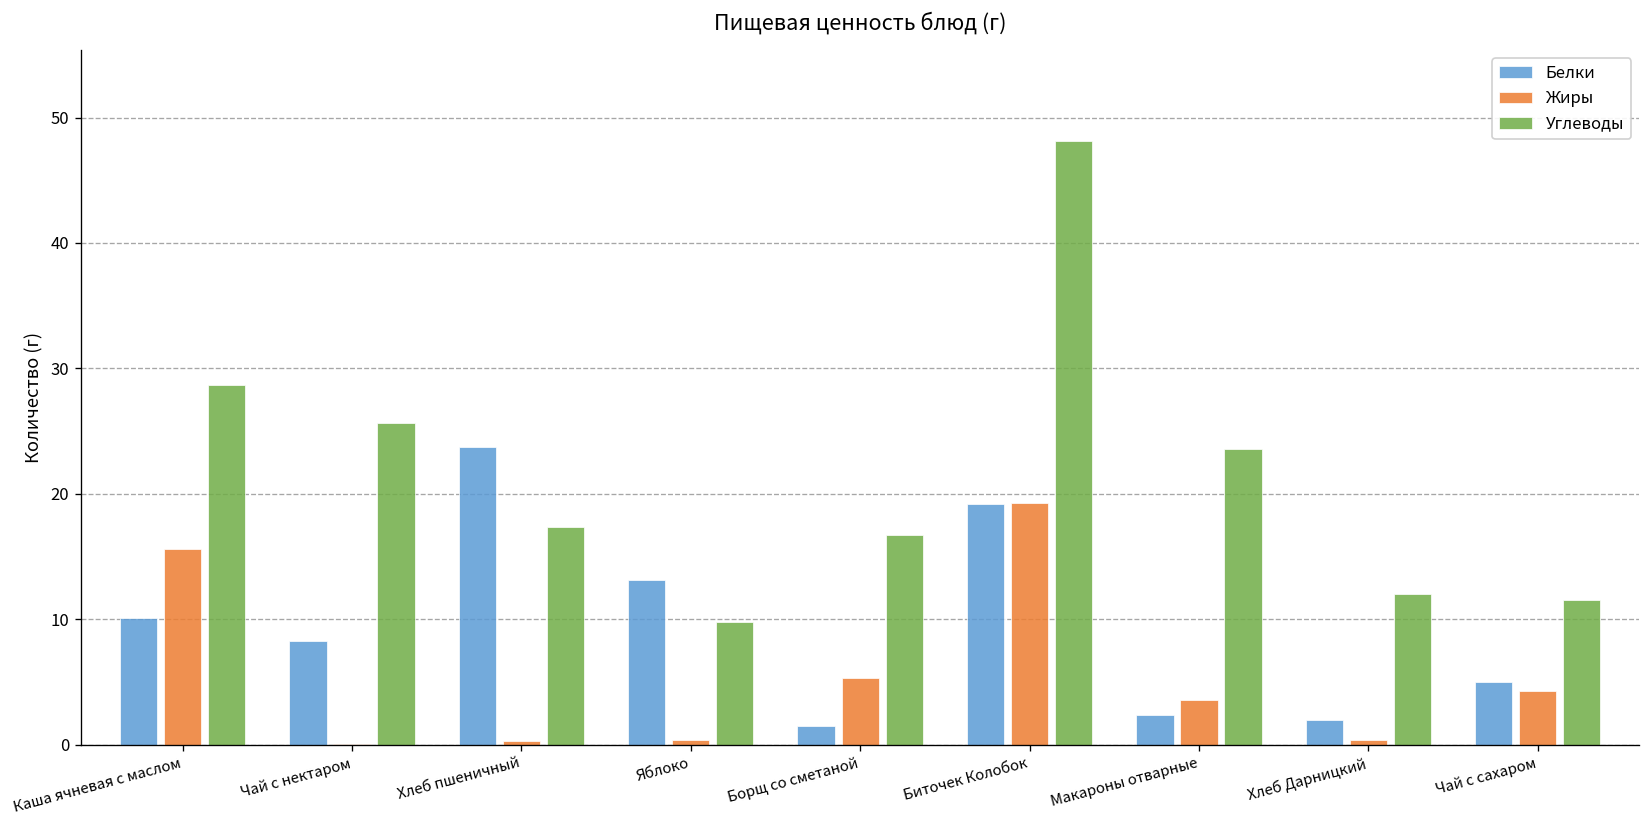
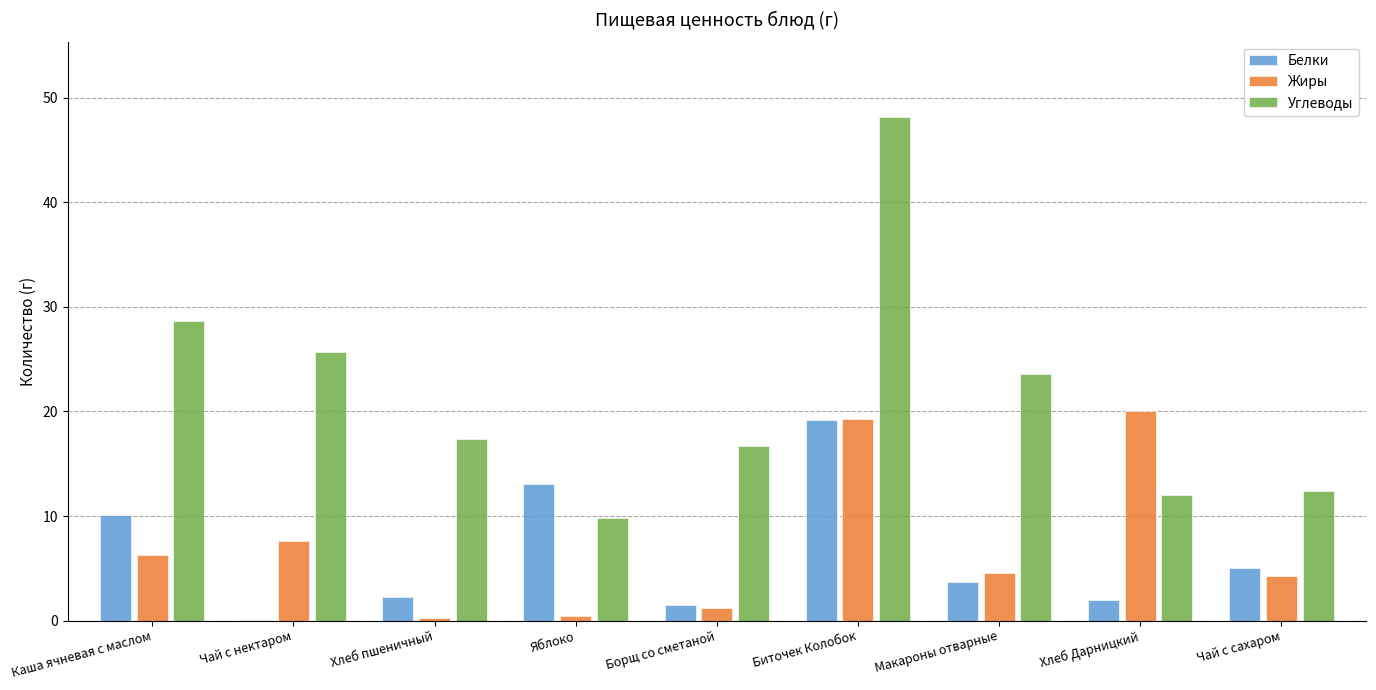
Жиры, Каша ячневая с маслом: 15.6 -> 6.3
Белки, Чай с нектаром: 8.2 -> 0.1
Жиры, Чай с нектаром: 0.0 -> 7.6
Белки, Хлеб пшеничный: 23.7 -> 2.3
Жиры, Борщ со сметаной: 5.3 -> 1.2
Белки, Макароны отварные: 2.4 -> 3.7
Жиры, Макароны отварные: 3.5 -> 4.5
Жиры, Хлеб Дарницкий: 0.4 -> 20.0
Углеводы, Чай с сахаром: 11.5 -> 12.4
